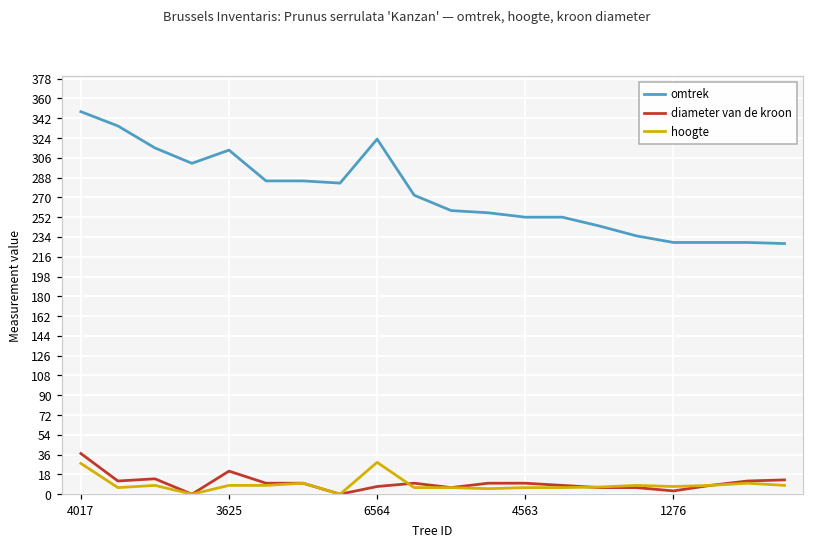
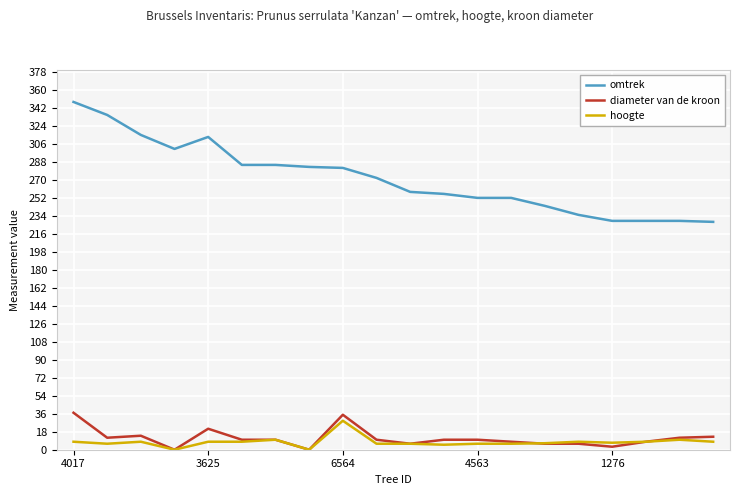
hoogte, 4017: 30 -> 10
omtrek, 6564: 320 -> 280
diameter van de kroon, 6564: 10 -> 40
